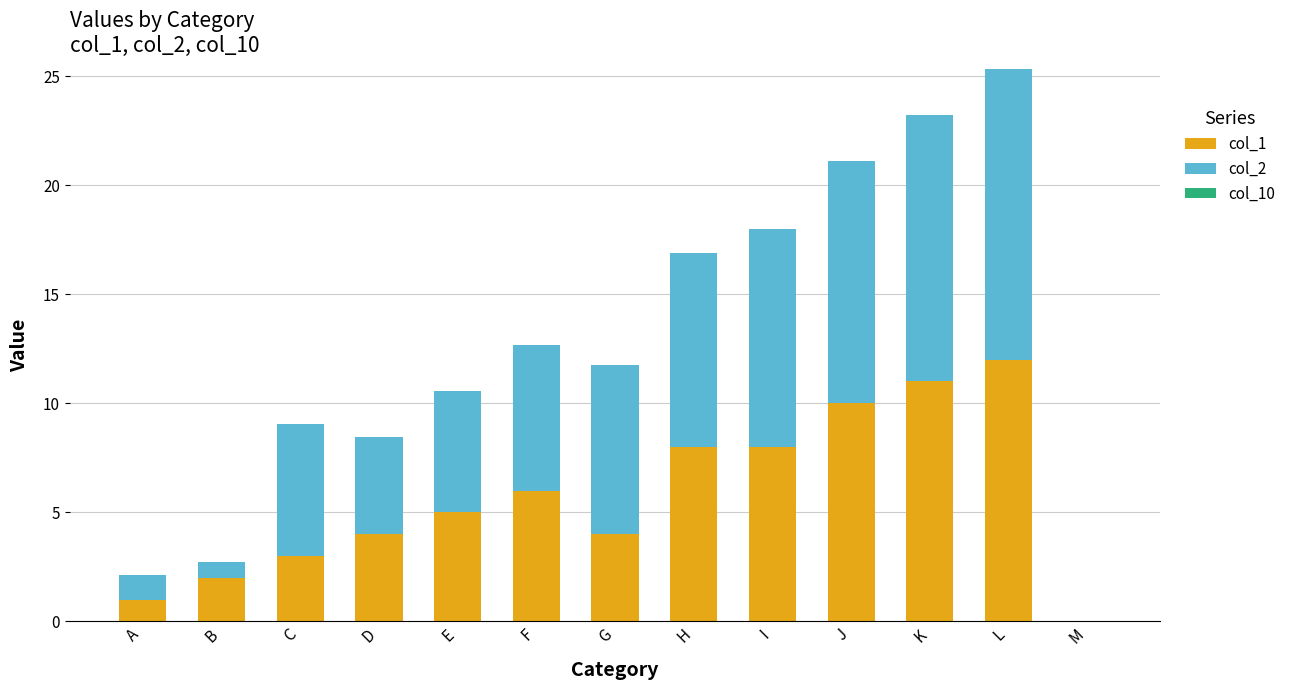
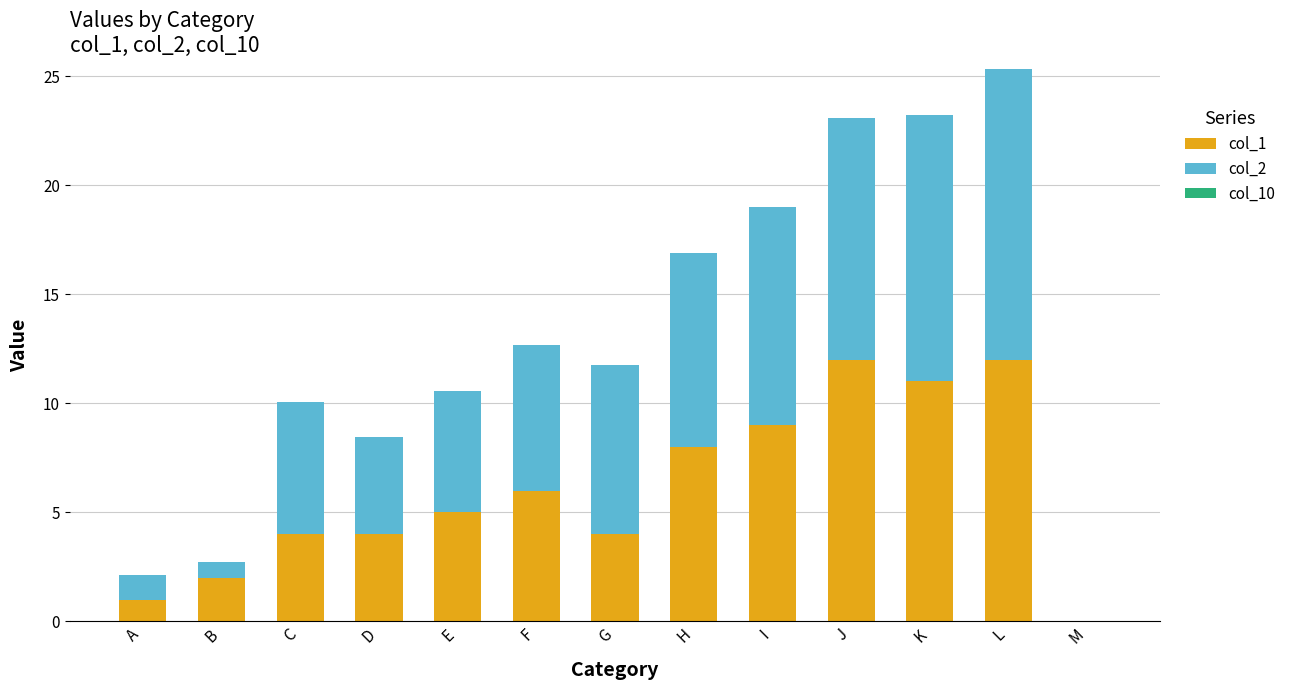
col_1, C: 3 -> 4
col_1, I: 8 -> 9
col_1, J: 10 -> 12
